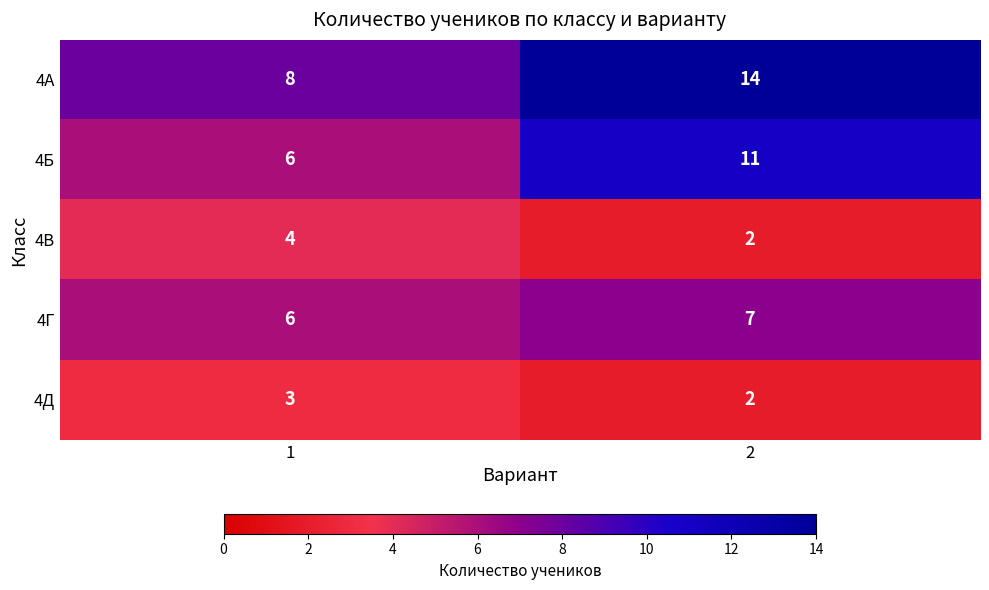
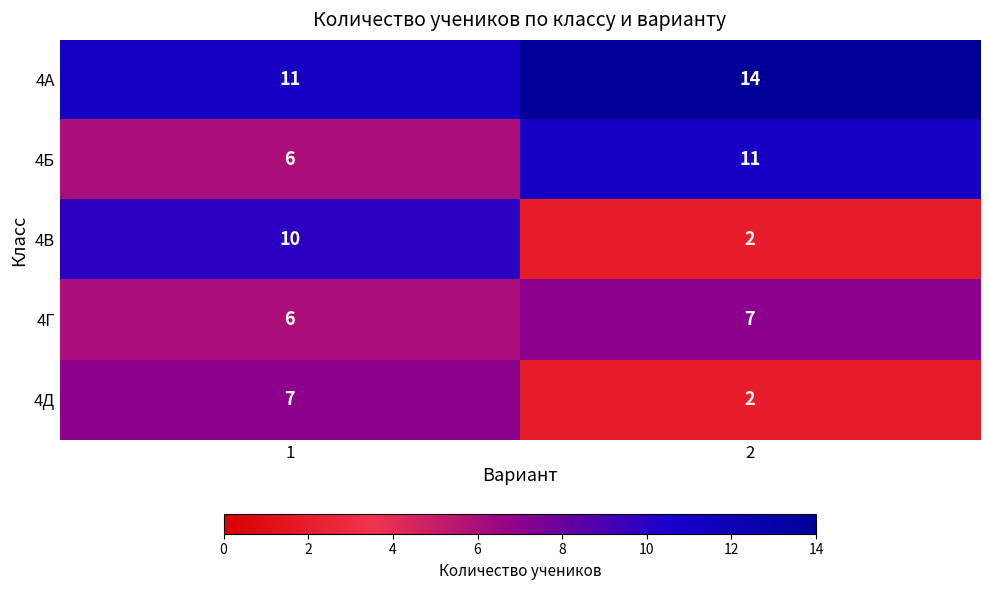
4А, 1: 8 -> 11
4В, 1: 4 -> 10
4Д, 1: 3 -> 7
